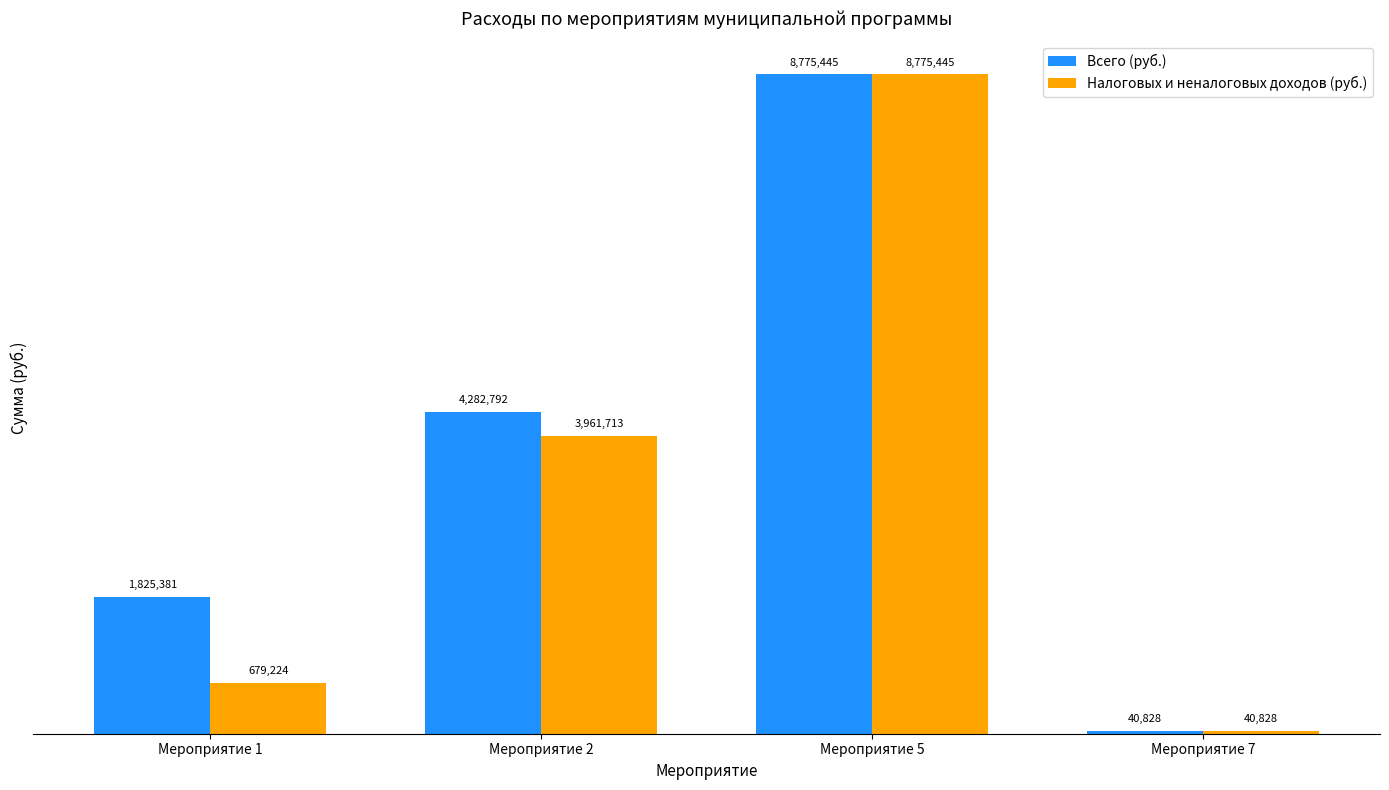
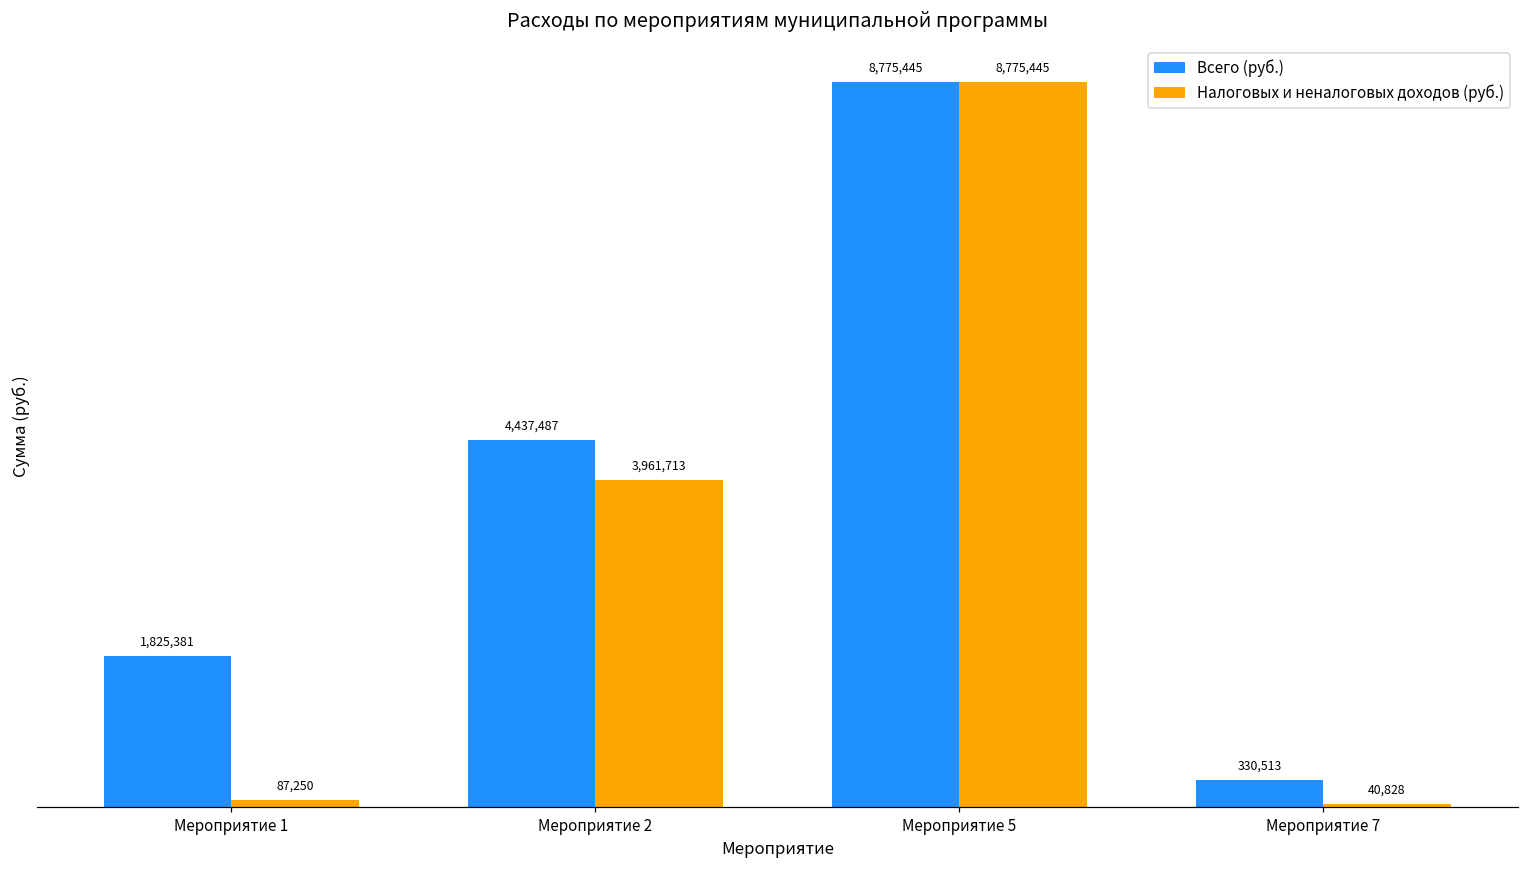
Налоговых и неналоговых доходов (руб.), Мероприятие 1: 679,224 -> 87,250
Всего (руб.), Мероприятие 2: 4,282,792 -> 4,437,487
Всего (руб.), Мероприятие 7: 40,828 -> 330,513
